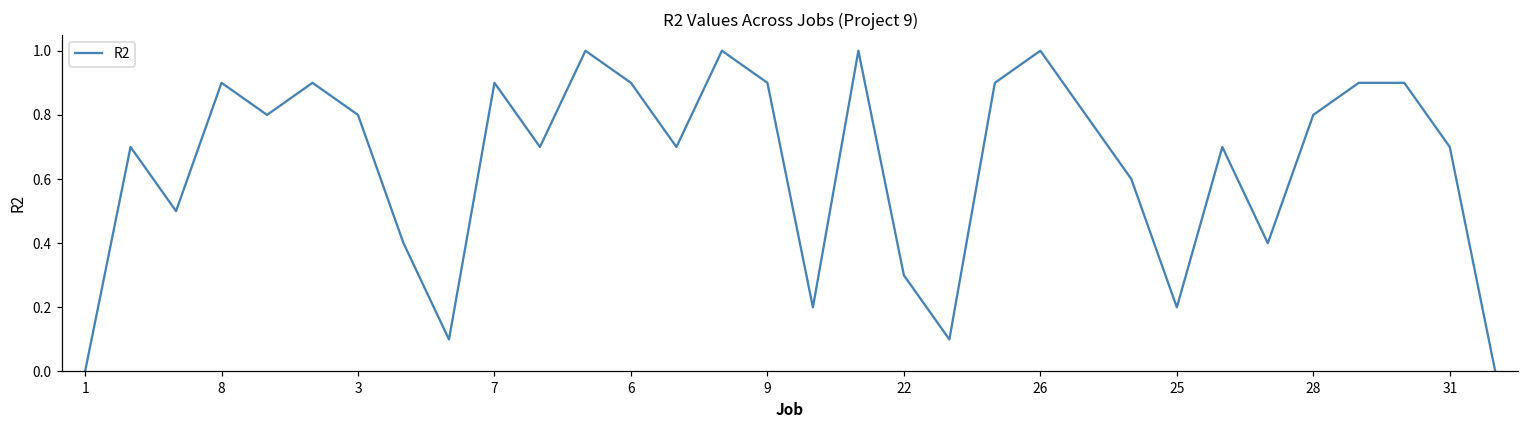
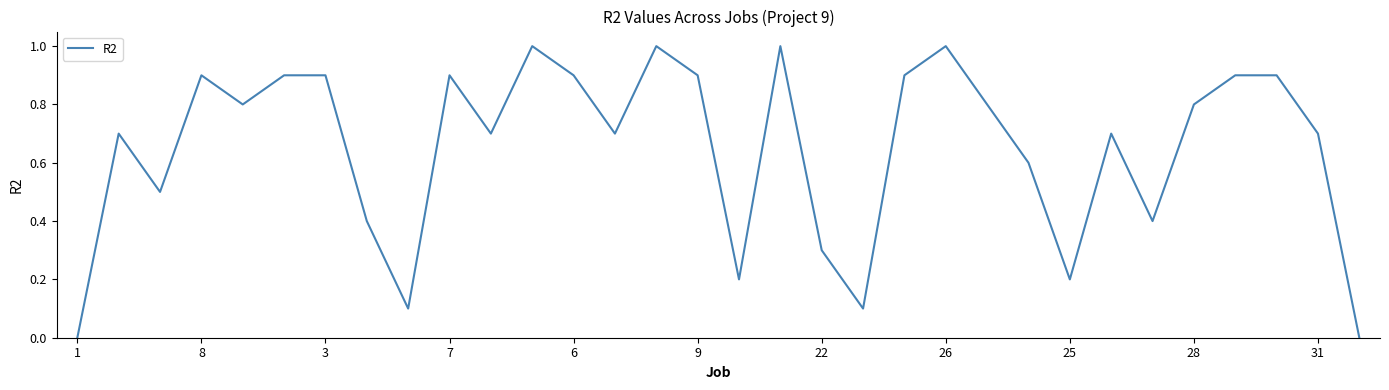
3: 0.80 -> 0.90
